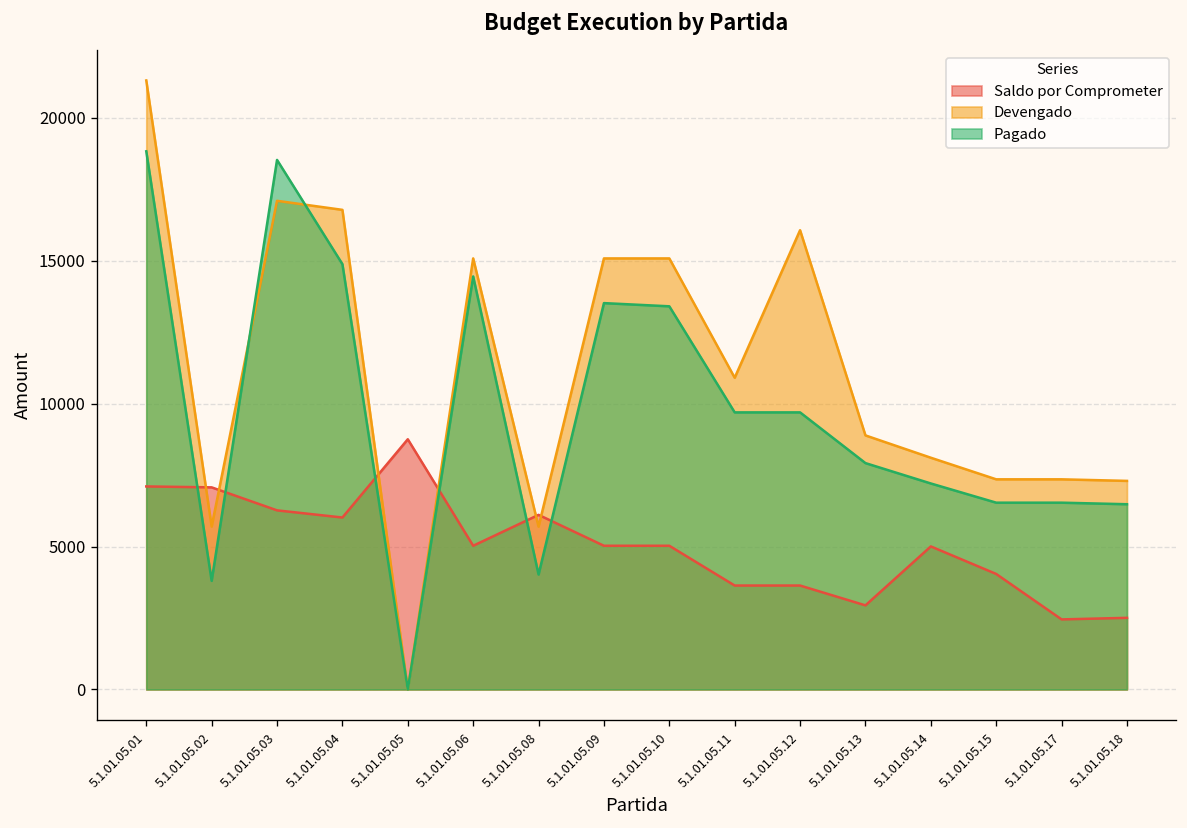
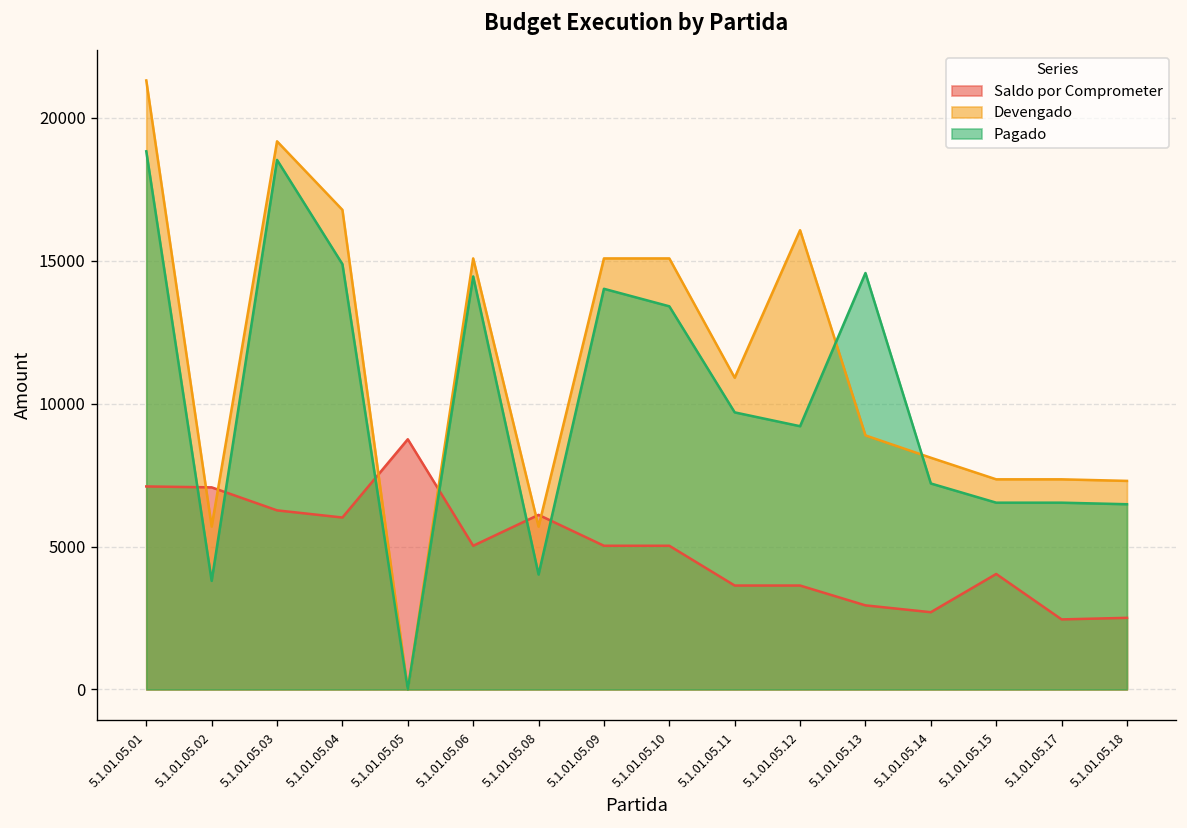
Devengado, 5.1.01.05.03: 17100 -> 19200
Pagado, 5.1.01.05.09: 13500 -> 14000
Pagado, 5.1.01.05.12: 9700 -> 9200
Pagado, 5.1.01.05.13: 7900 -> 14600
Saldo por Comprometer, 5.1.01.05.14: 5000 -> 2700
